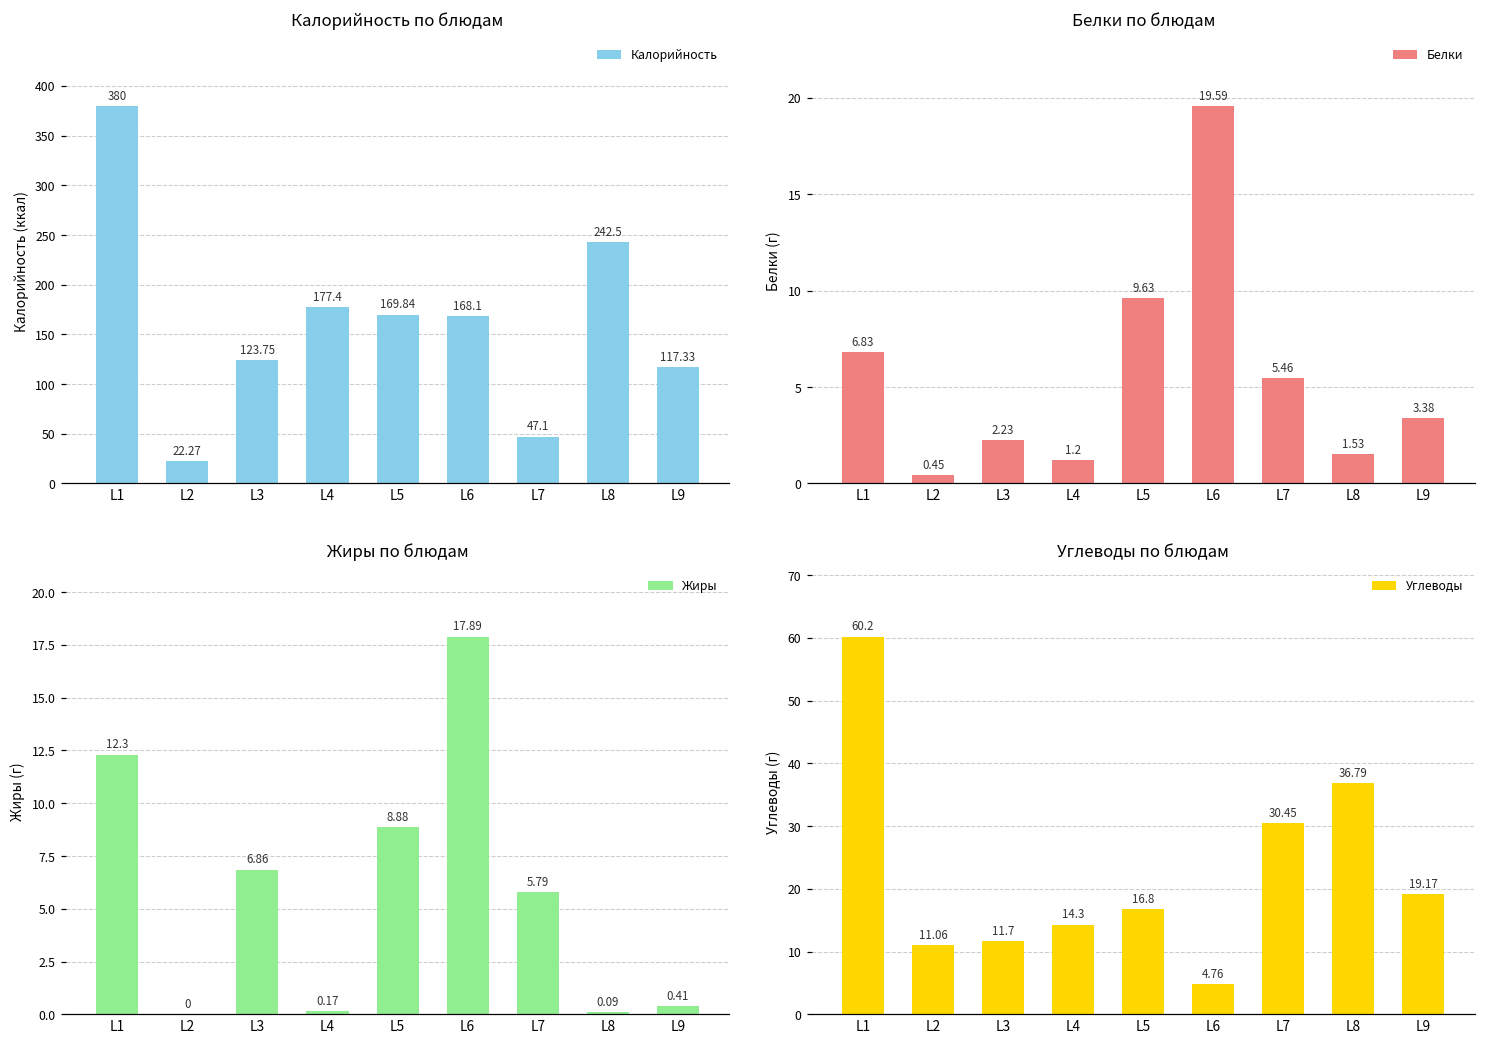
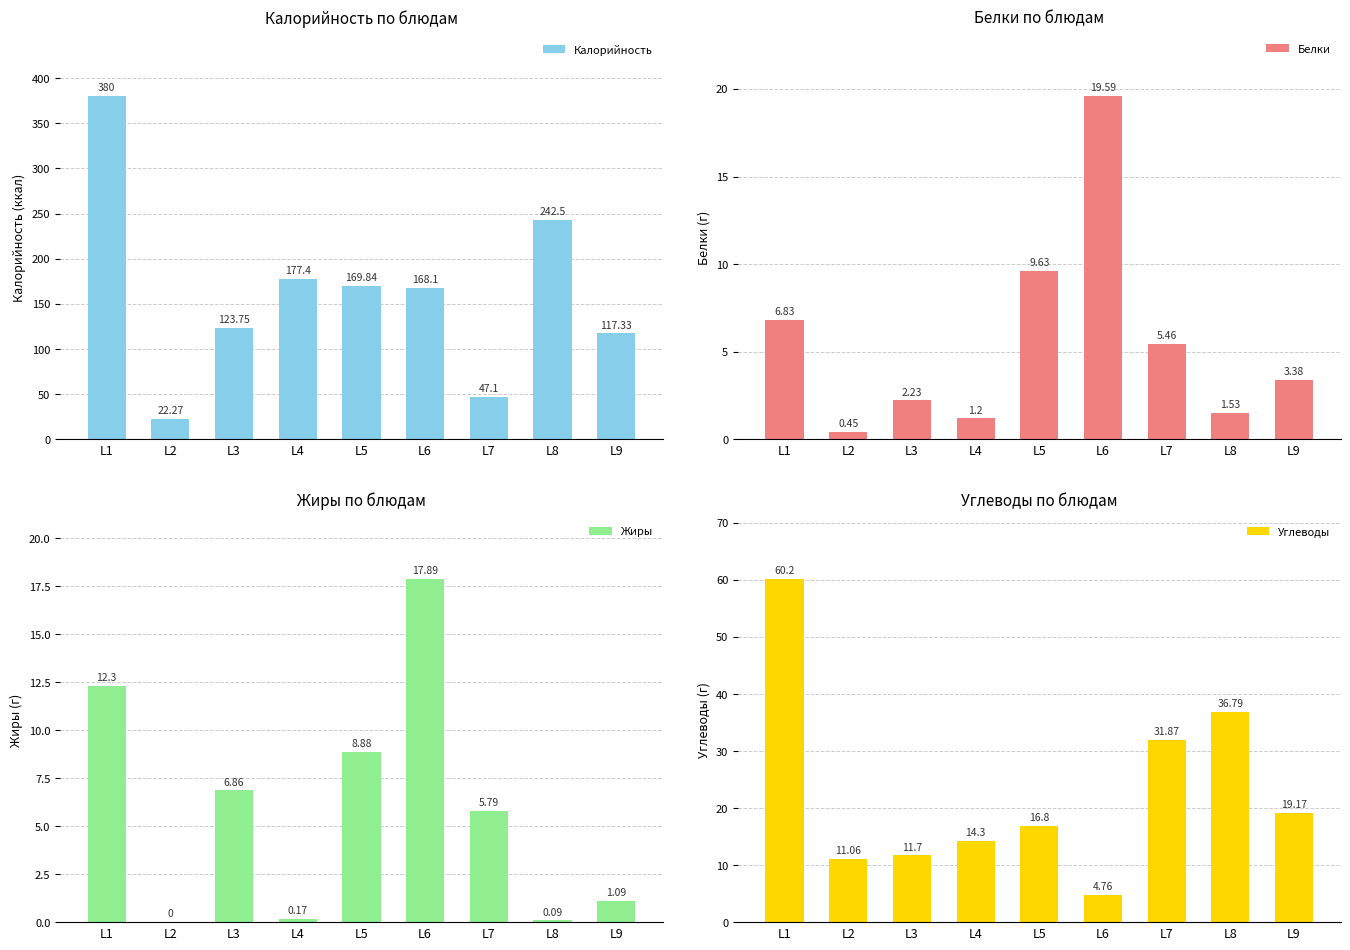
Жиры по блюдам, L9: 0.41 -> 1.09
Углеводы по блюдам, L7: 30.45 -> 31.87
